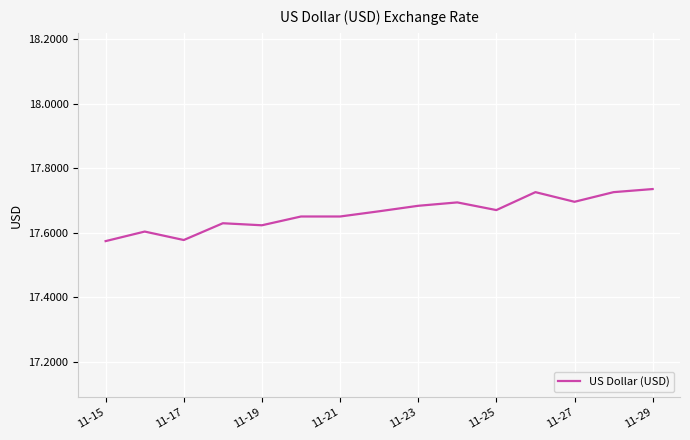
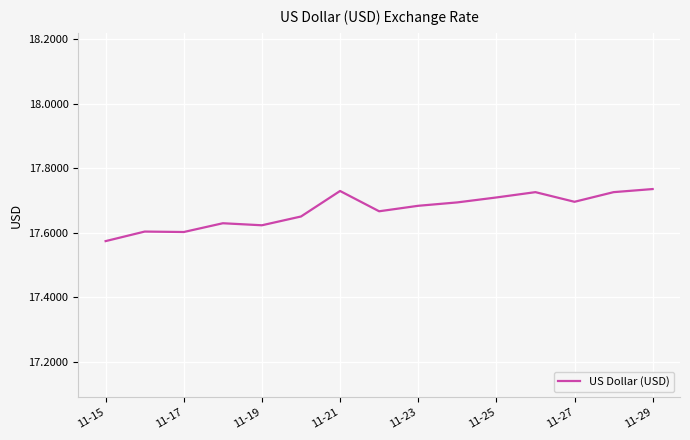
11-17: 17.58 -> 17.60
11-21: 17.65 -> 17.73
11-25: 17.67 -> 17.71
